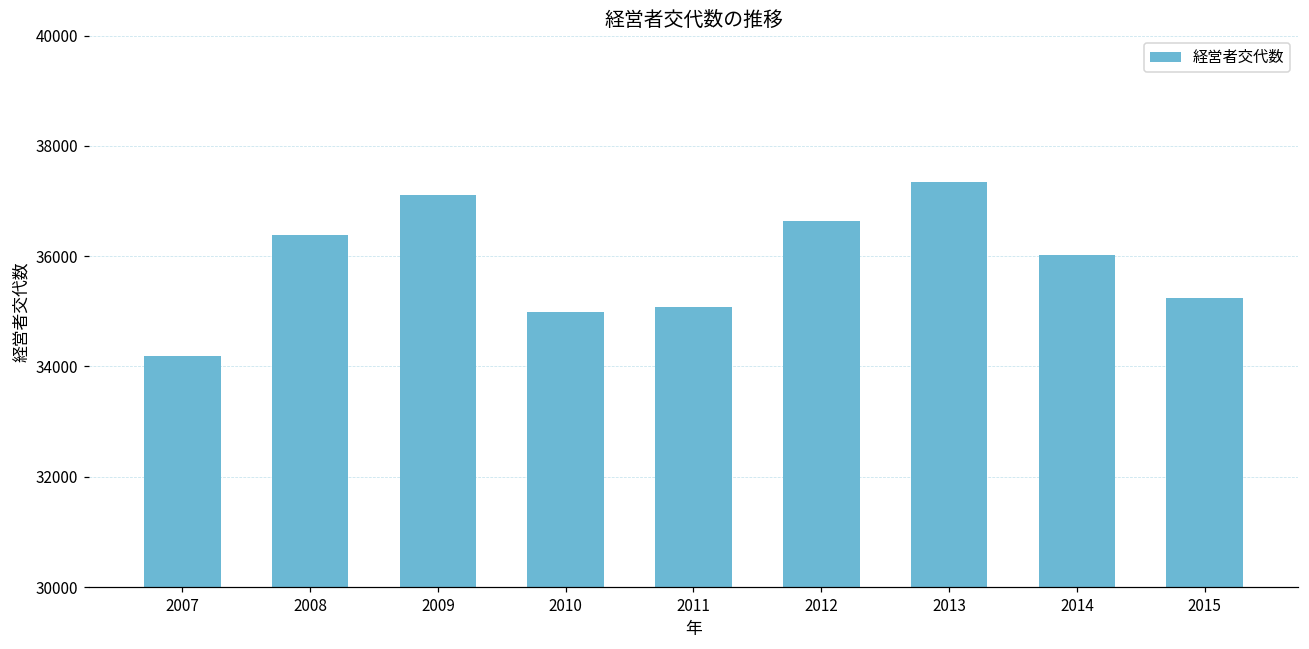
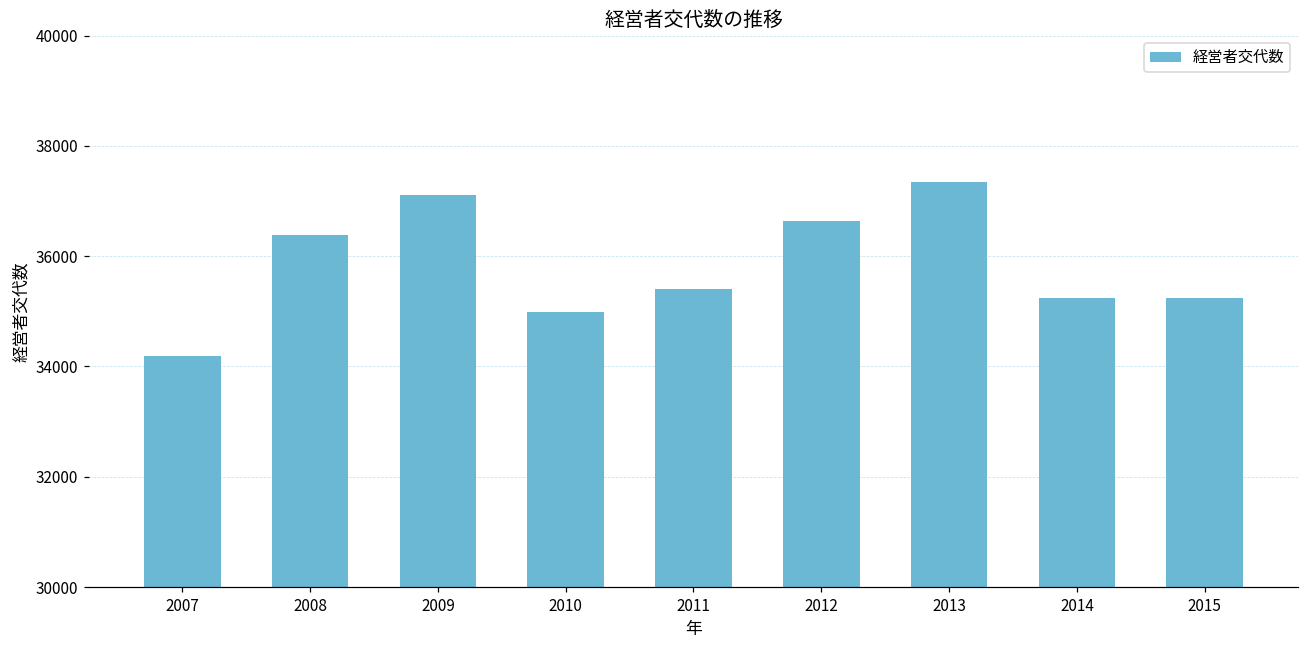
2011: 35100 -> 35400
2014: 36000 -> 35200
